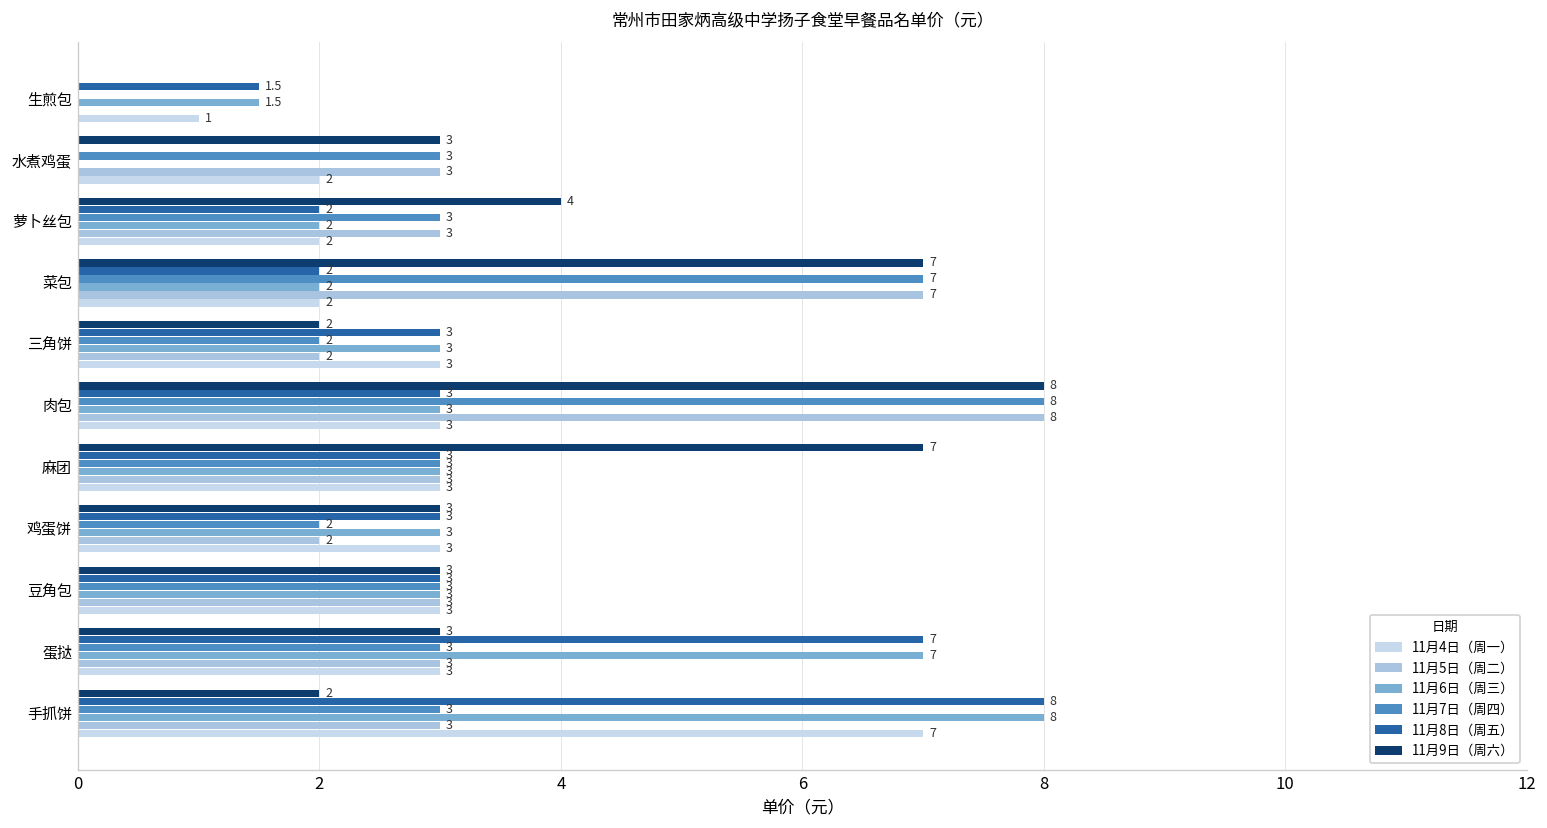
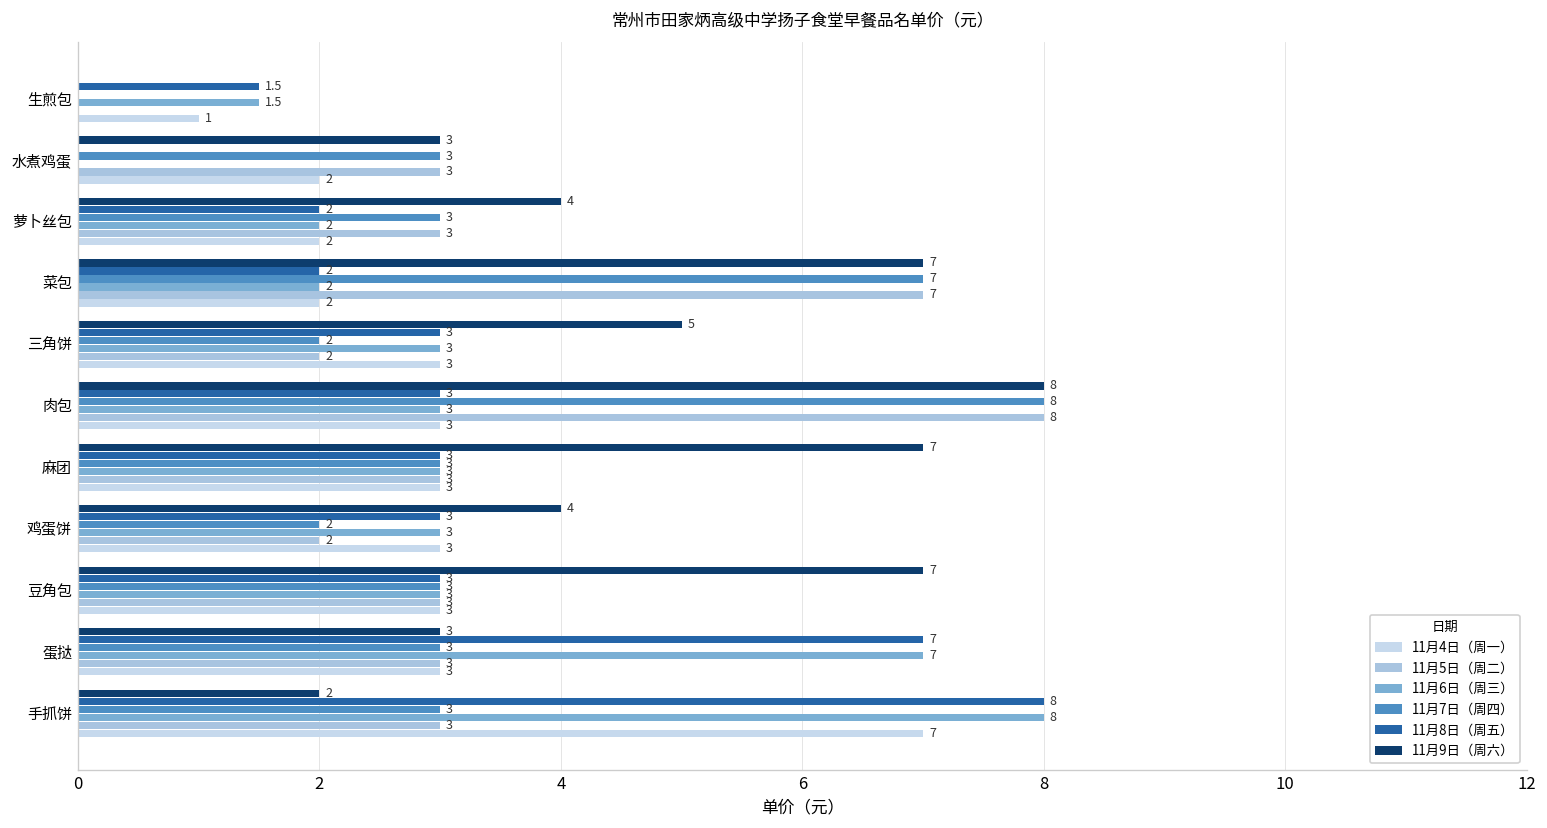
11月9日（周六）, 三角饼: 2 -> 5
11月9日（周六）, 鸡蛋饼: 3 -> 4
11月9日（周六）, 豆角包: 3 -> 7
